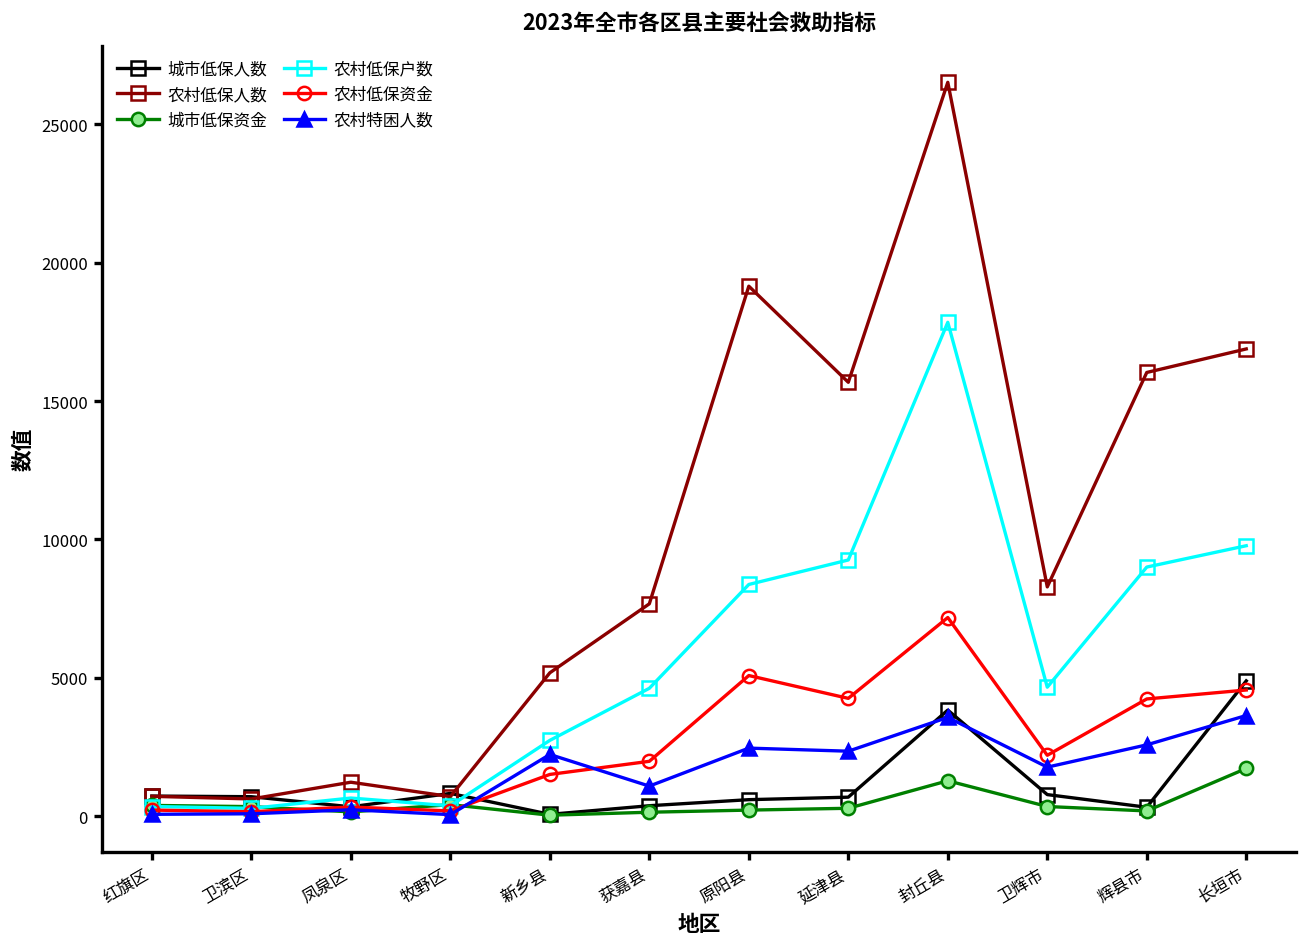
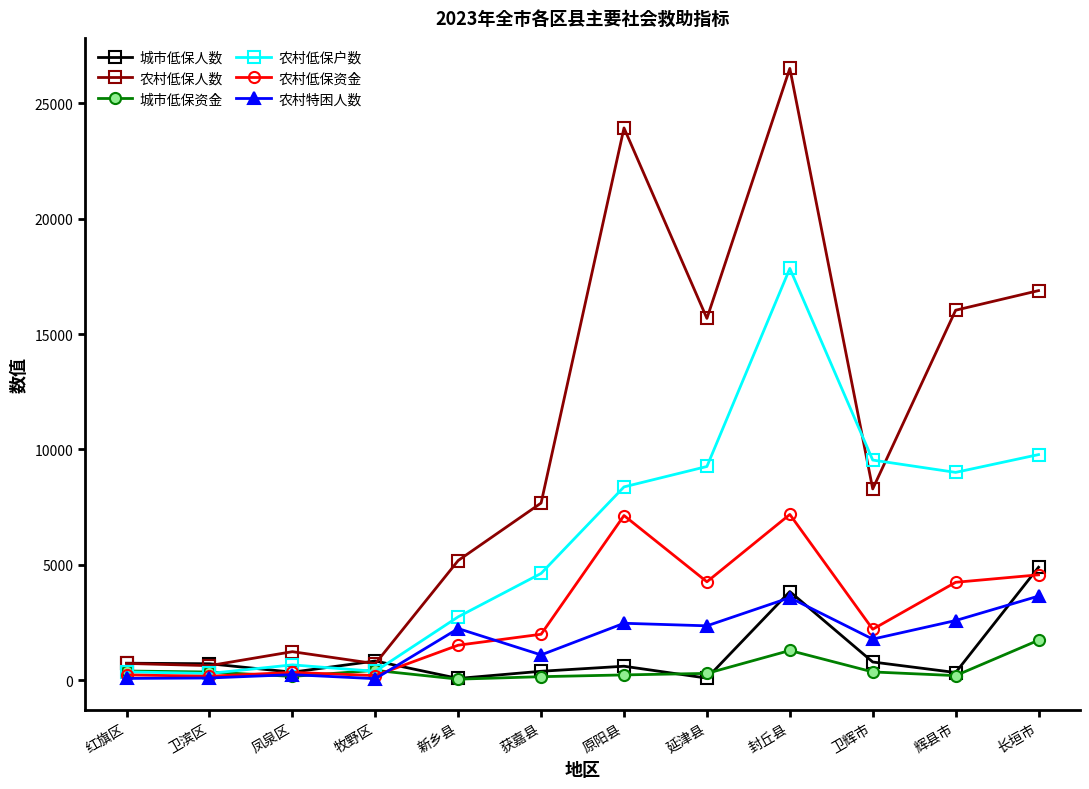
农村低保人数, 原阳县: 19100 -> 23900
农村低保资金, 原阳县: 5100 -> 7100
城市低保人数, 延津县: 700 -> 100
农村低保户数, 卫辉市: 4700 -> 9500
